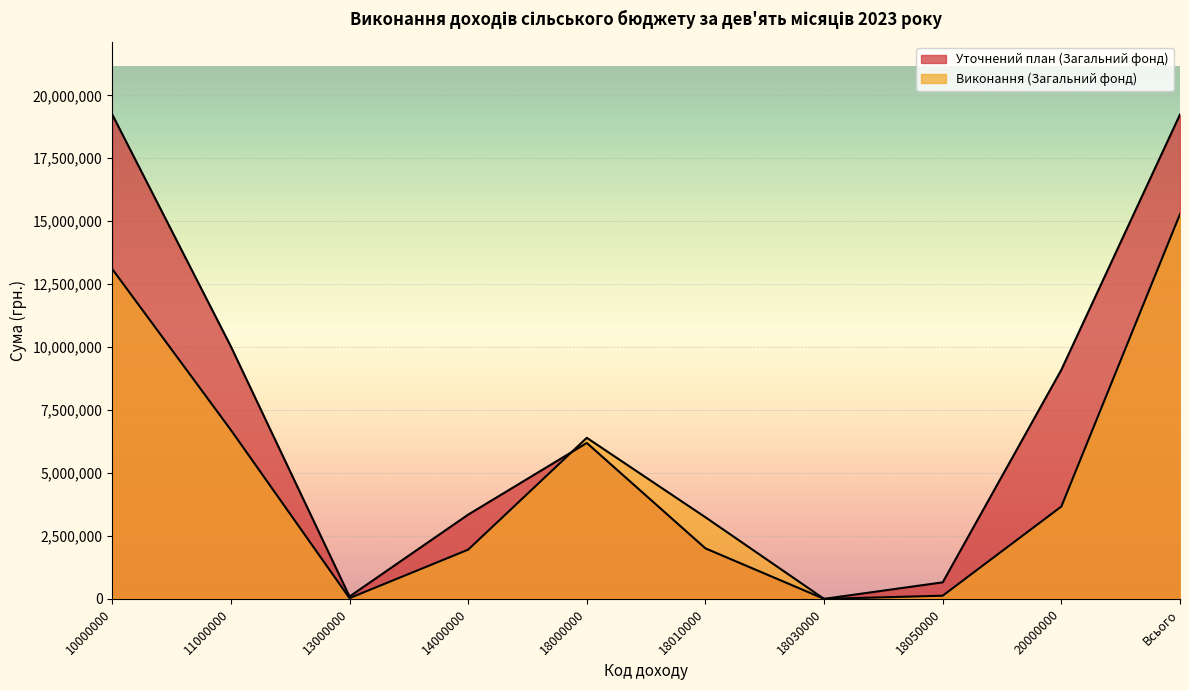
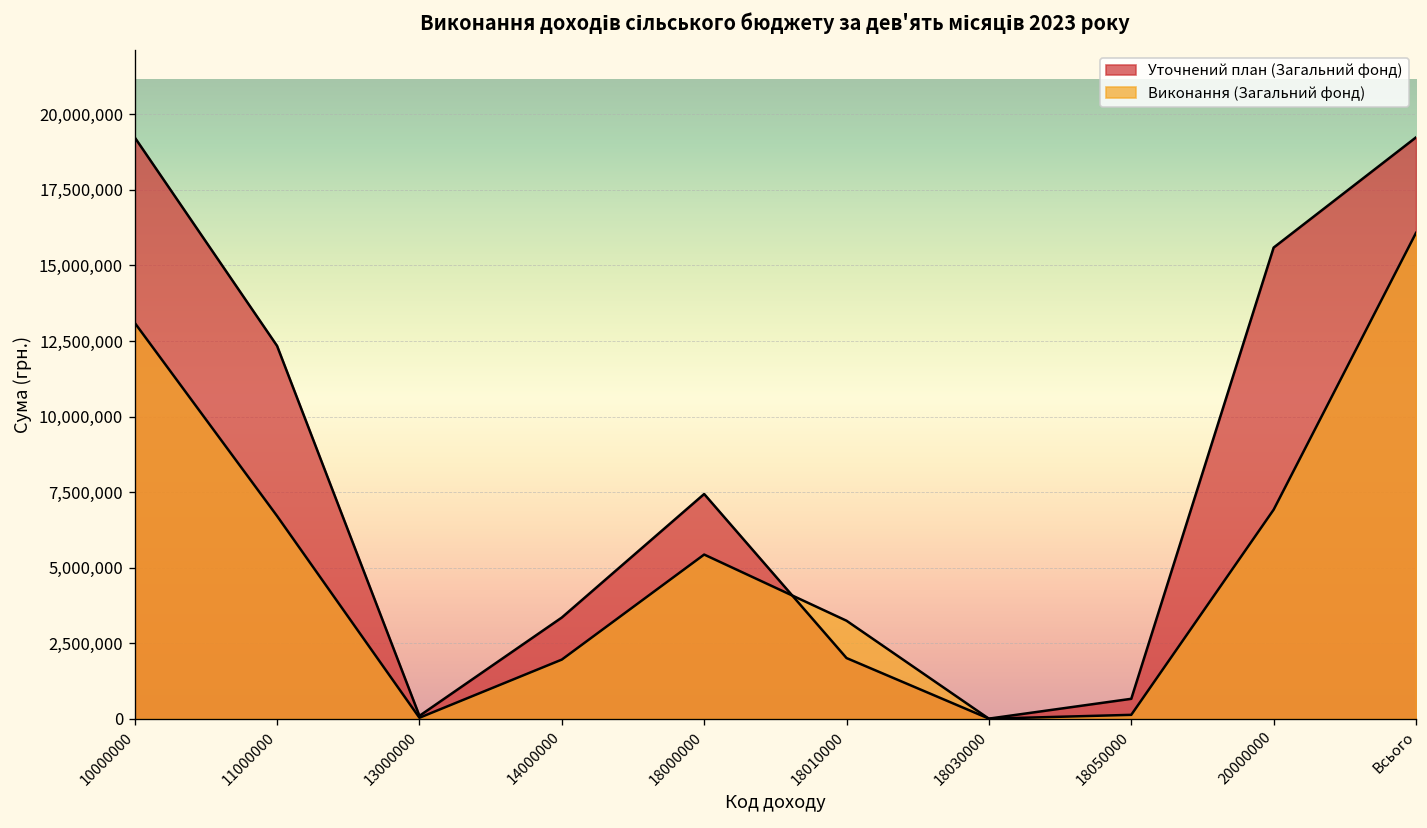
Уточнений план (Загальний фонд), 11000000: 10,000,000 -> 12,300,000
Уточнений план (Загальний фонд), 18000000: 6,200,000 -> 7,400,000
Виконання (Загальний фонд), 18000000: 6,400,000 -> 5,400,000
Уточнений план (Загальний фонд), 20000000: 9,100,000 -> 15,600,000
Виконання (Загальний фонд), 20000000: 3,700,000 -> 6,900,000
Виконання (Загальний фонд), Всього: 15,300,000 -> 16,100,000
